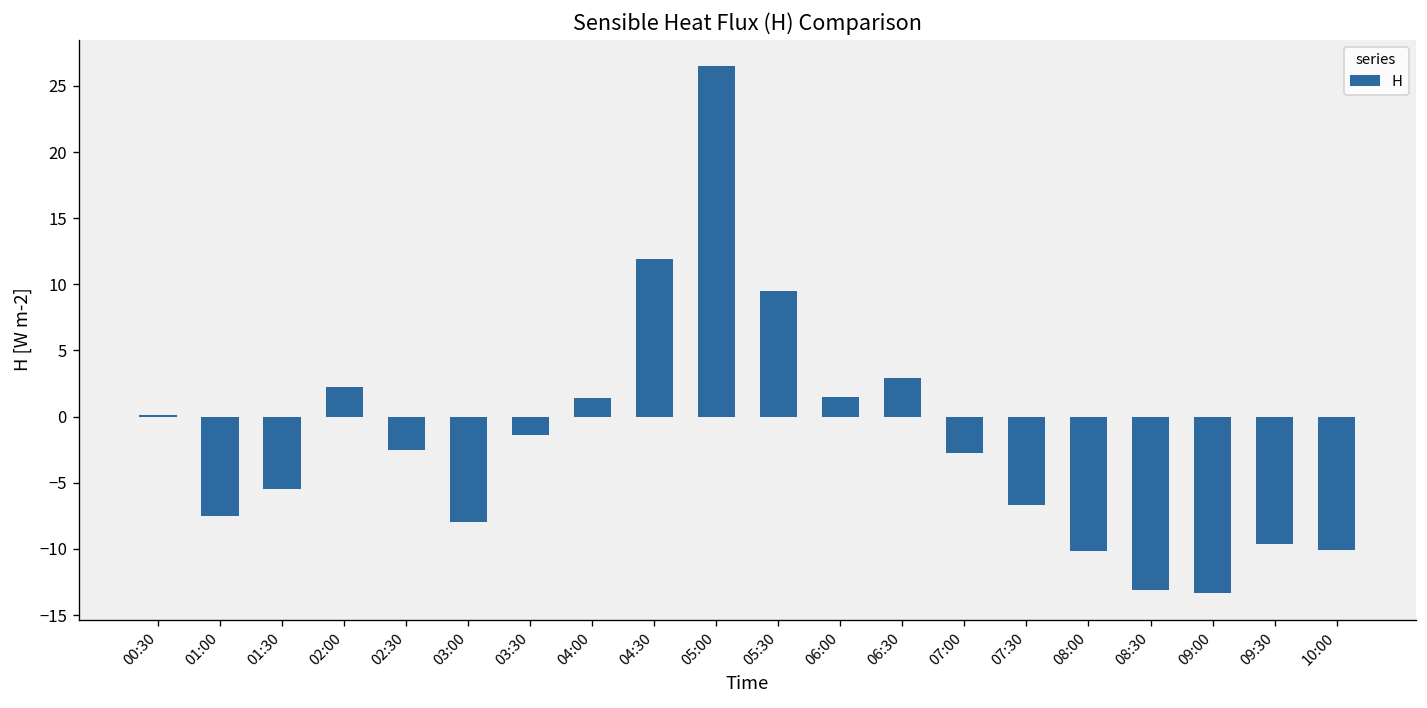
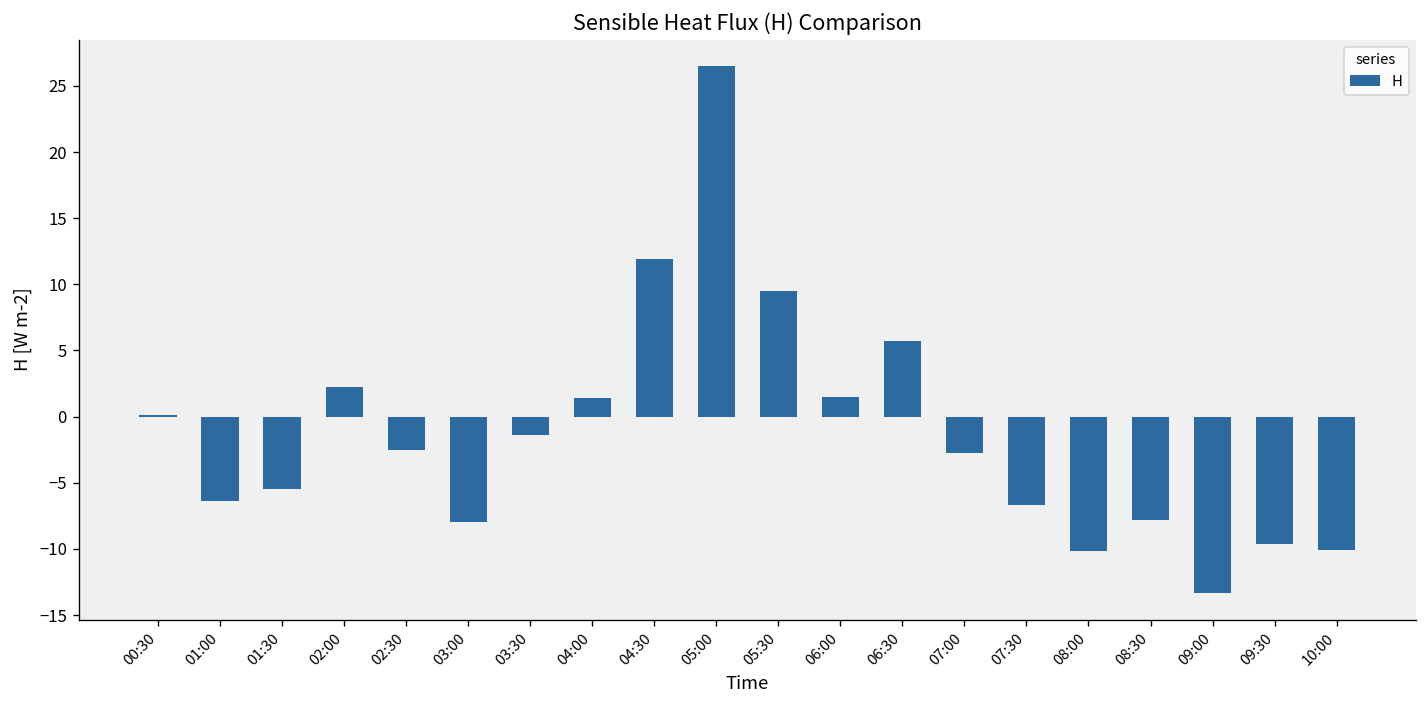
01:00: -7.5 -> -6.4
06:30: 2.9 -> 5.7
08:30: -13.1 -> -7.8
